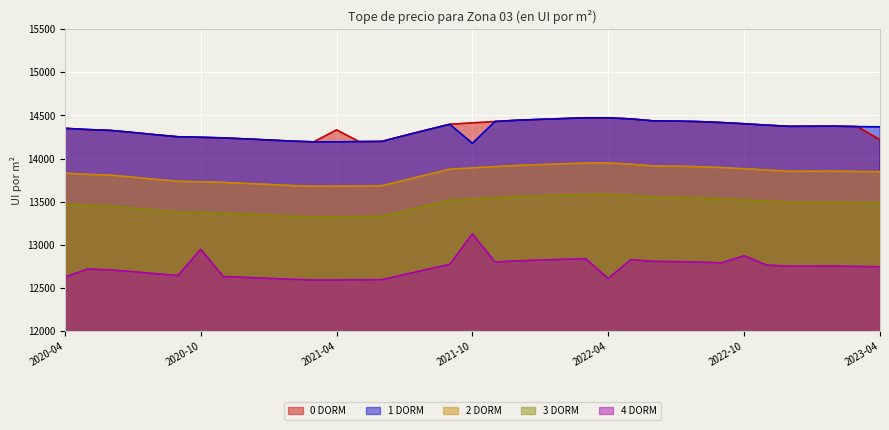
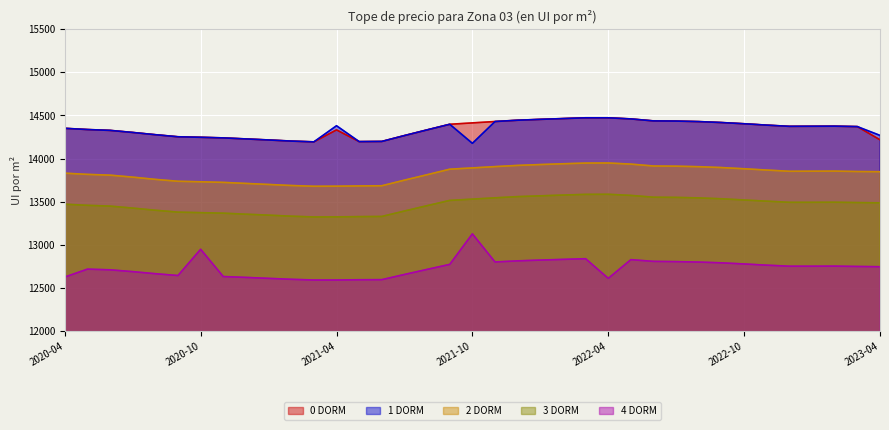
1 DORM, 2021-04: 14200 -> 14400
4 DORM, 2022-10: 12900 -> 12800
1 DORM, 2023-04: 14400 -> 14300
